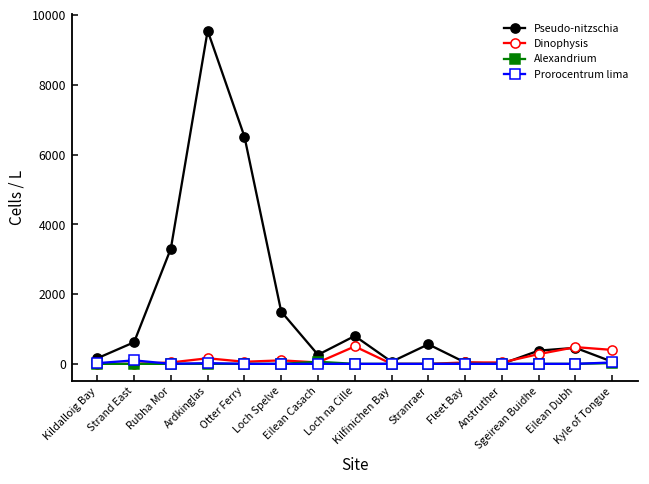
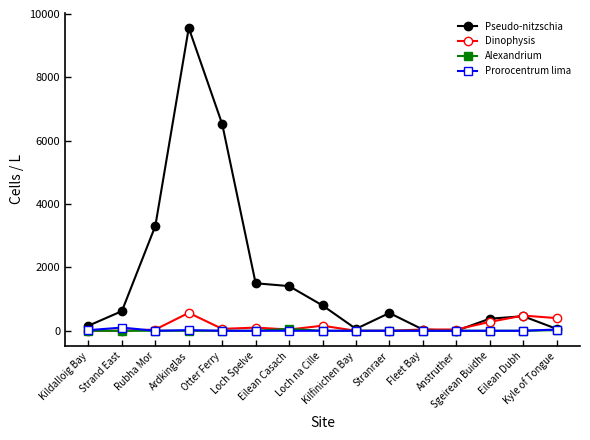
Dinophysis, Ardkinglas: 200 -> 600
Pseudo-nitzschia, Eilean Casach: 300 -> 1400
Dinophysis, Loch na Cille: 500 -> 200
